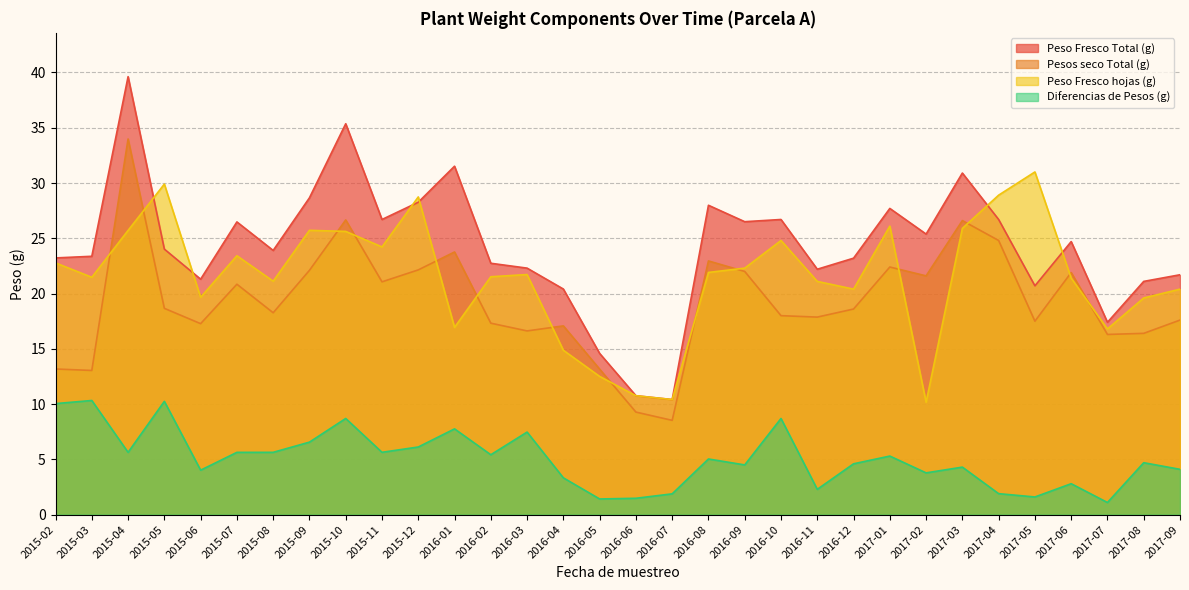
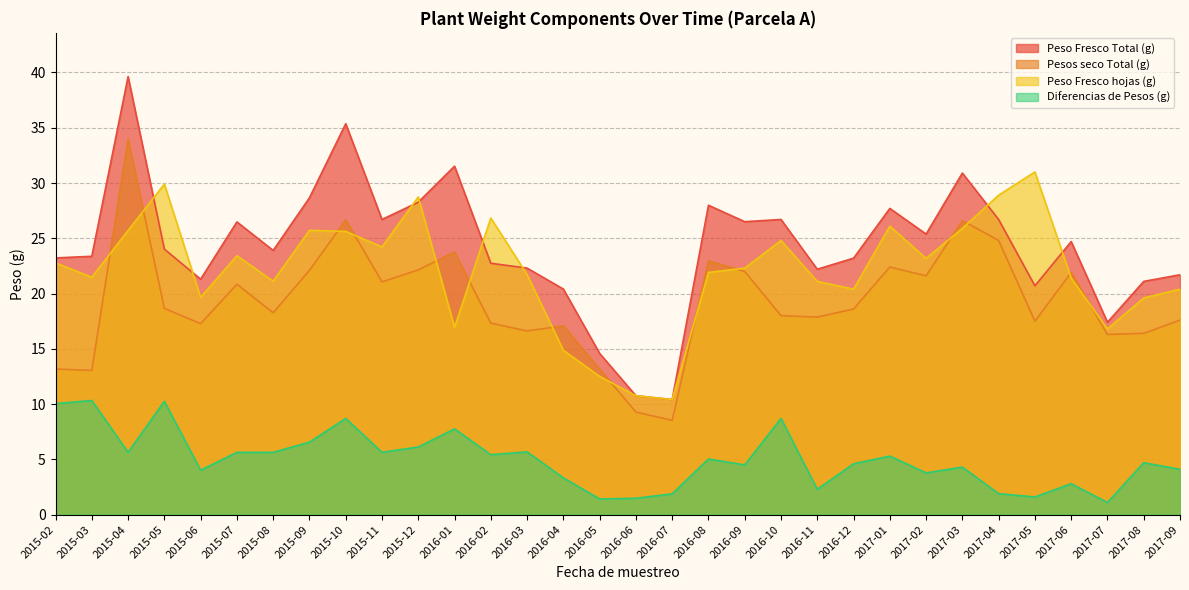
Peso Fresco hojas (g), 2016-02: 21.5 -> 26.8
Diferencias de Pesos (g), 2016-03: 7.5 -> 5.7
Peso Fresco hojas (g), 2017-02: 10.2 -> 23.2
